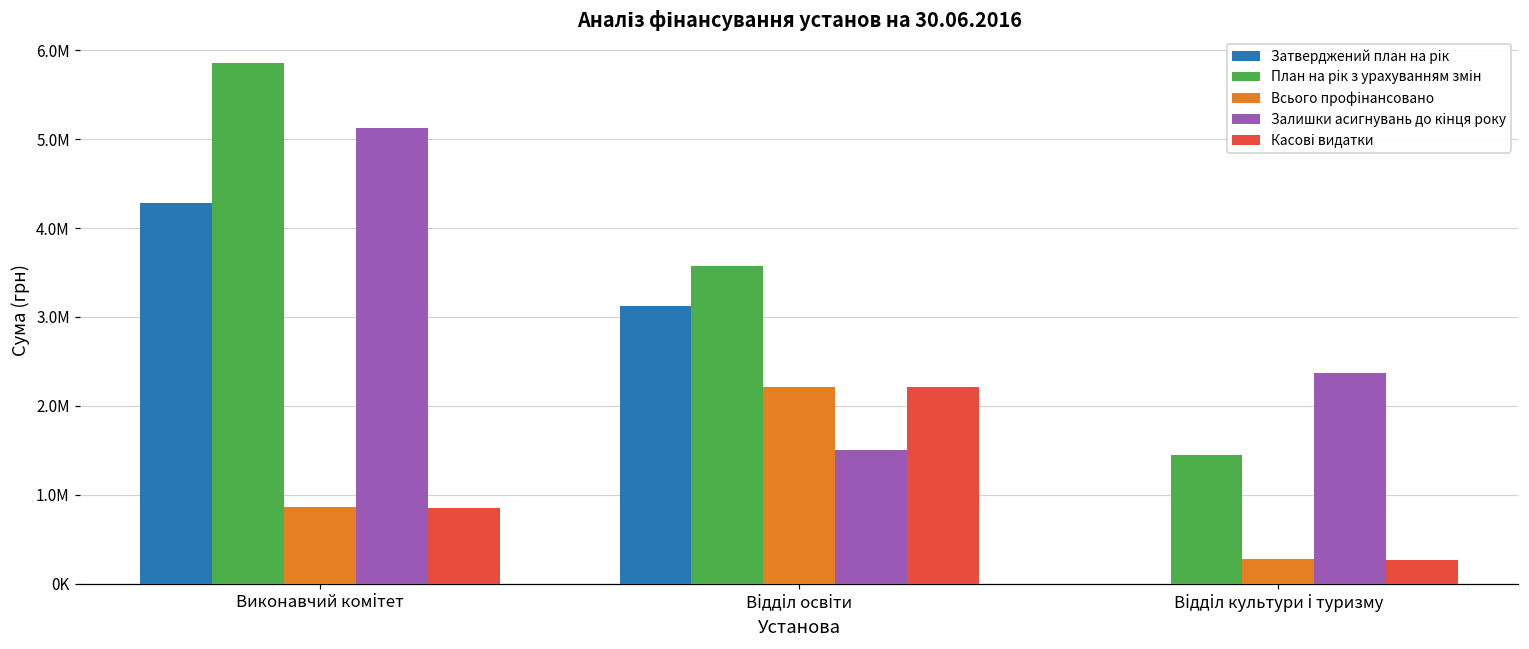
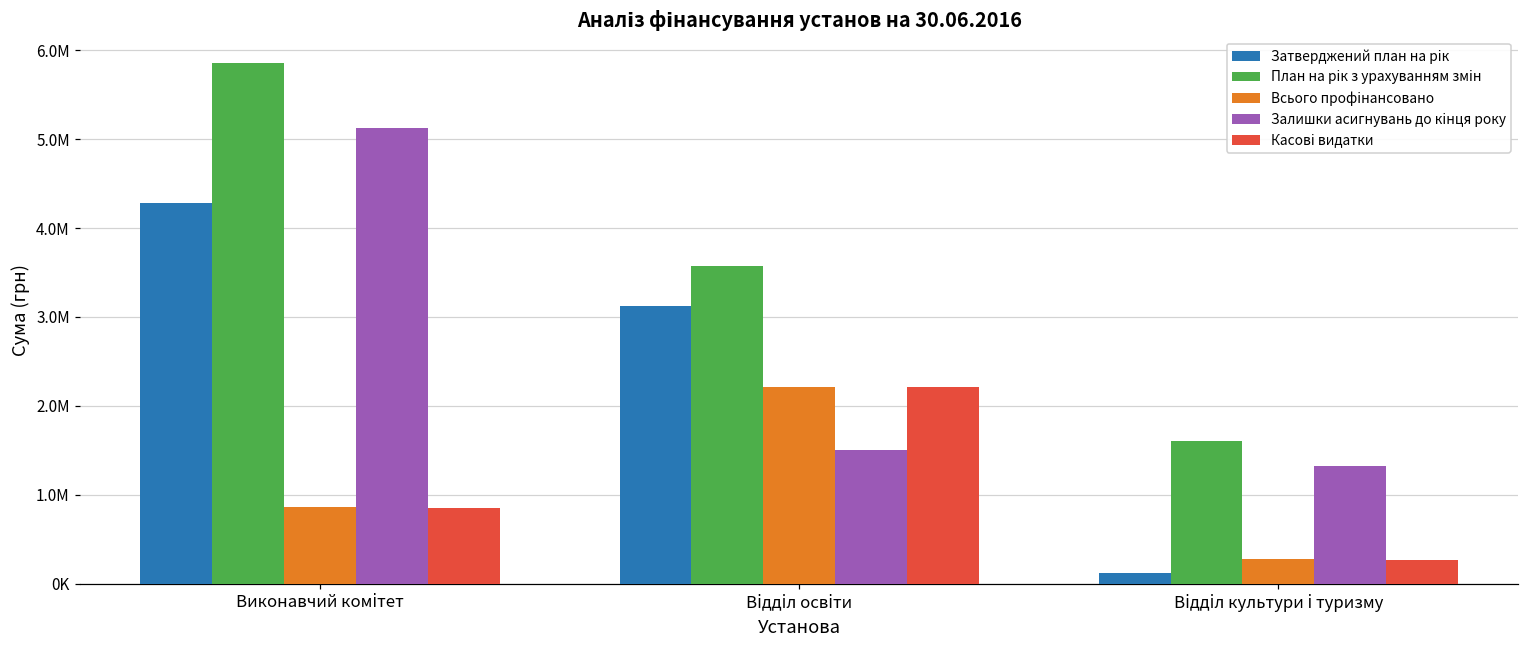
Затверджений план на рік, Відділ культури і туризму: 0 -> 100000
План на рік з урахуванням змін, Відділ культури і туризму: 1400000 -> 1600000
Залишки асигнувань до кінця року, Відділ культури і туризму: 2400000 -> 1300000
